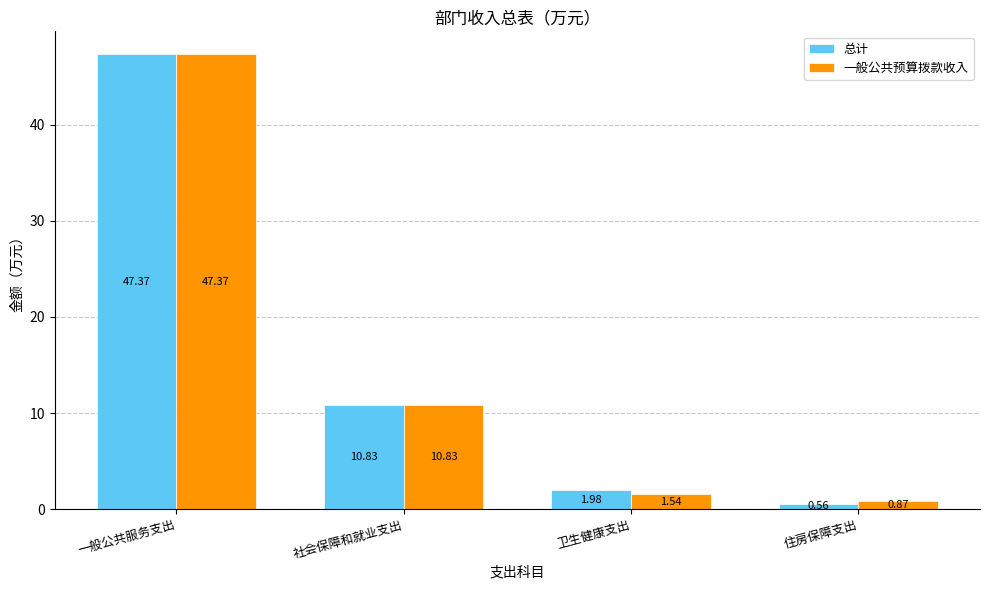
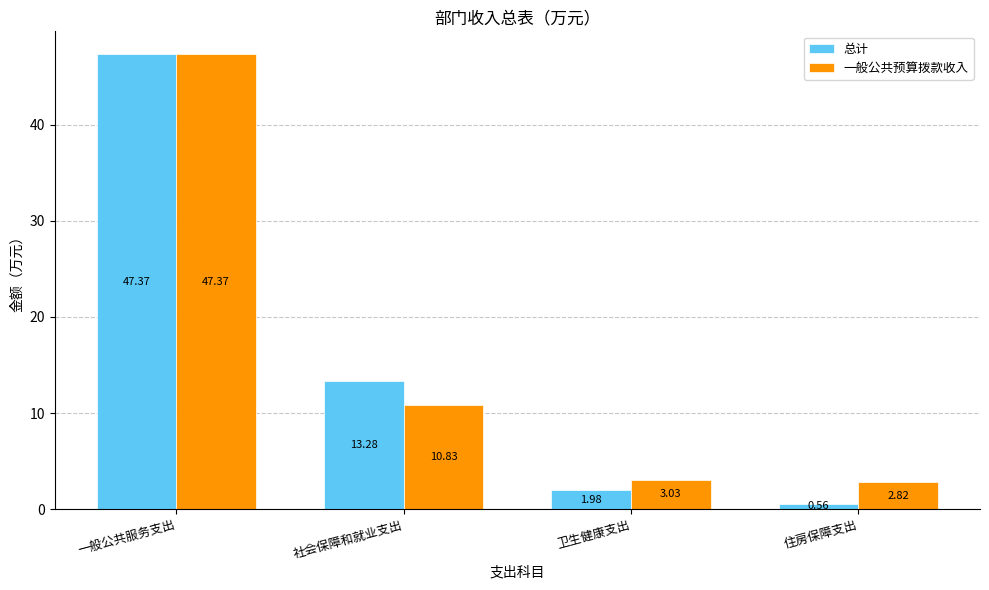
总计, 社会保障和就业支出: 10.83 -> 13.28
一般公共预算拨款收入, 卫生健康支出: 1.54 -> 3.03
一般公共预算拨款收入, 住房保障支出: 0.87 -> 2.82
